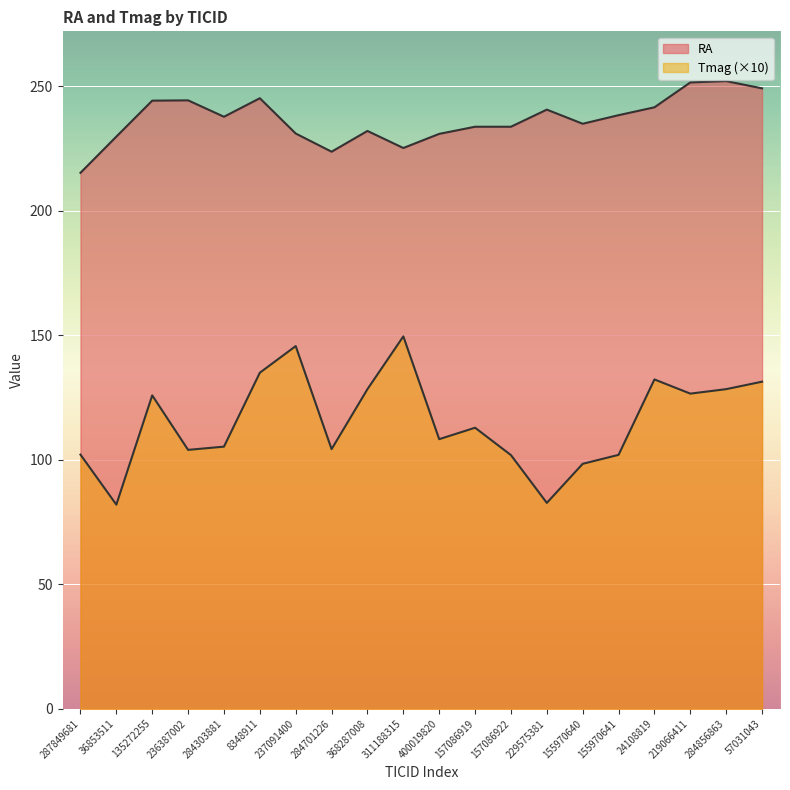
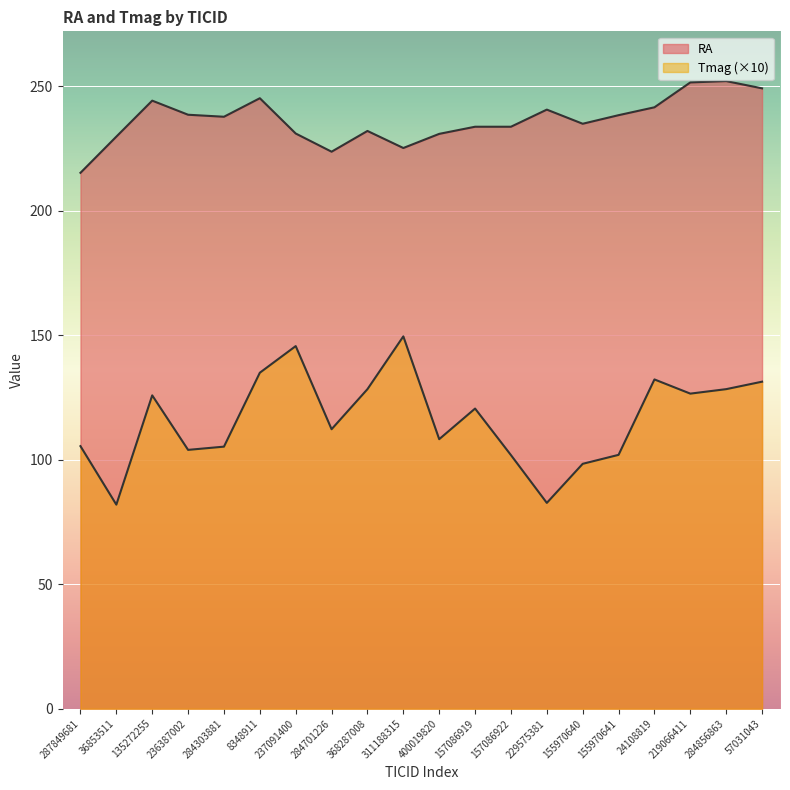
Tmag (×10), 287849681: 102 -> 106
RA, 236387002: 244 -> 239
Tmag (×10), 284701226: 104 -> 112
Tmag (×10), 157086919: 113 -> 121
